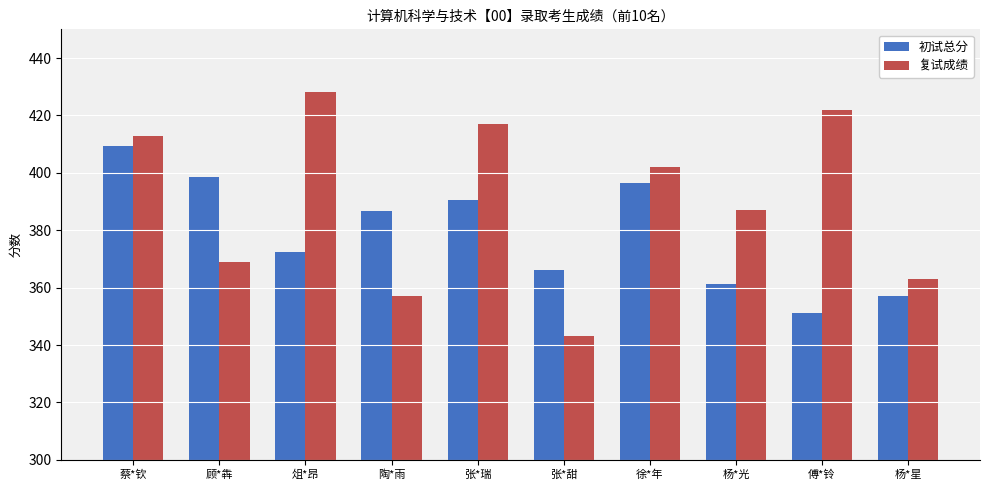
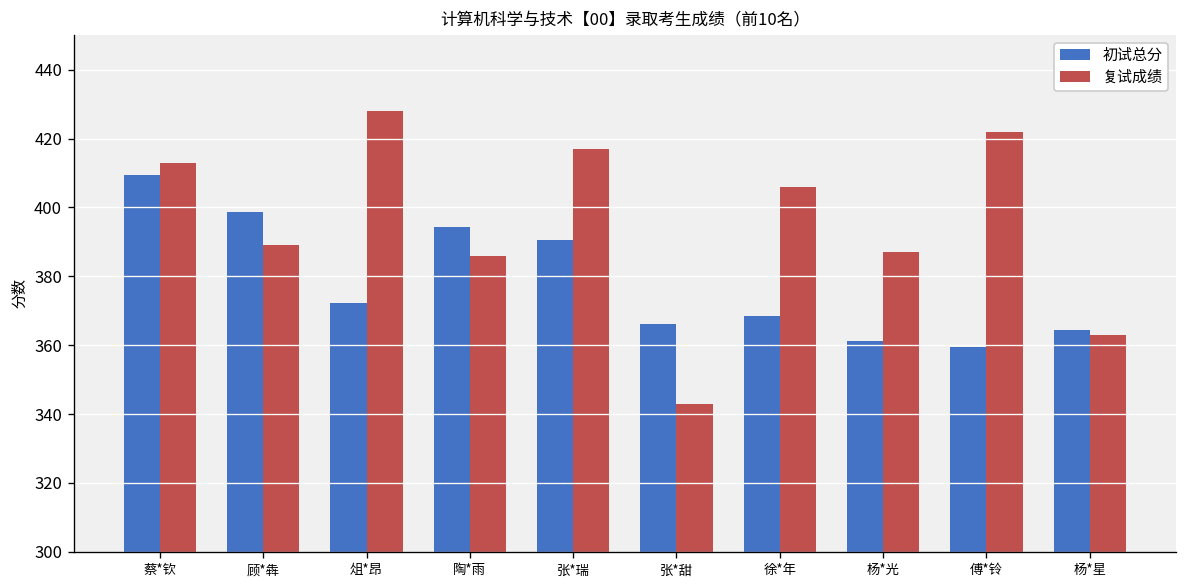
复试成绩, 顾*犇: 369 -> 389
初试总分, 陶*雨: 387 -> 394
复试成绩, 陶*雨: 357 -> 386
初试总分, 徐*年: 396 -> 368
复试成绩, 徐*年: 402 -> 406
初试总分, 傅*铃: 351 -> 359
初试总分, 杨*星: 357 -> 365
